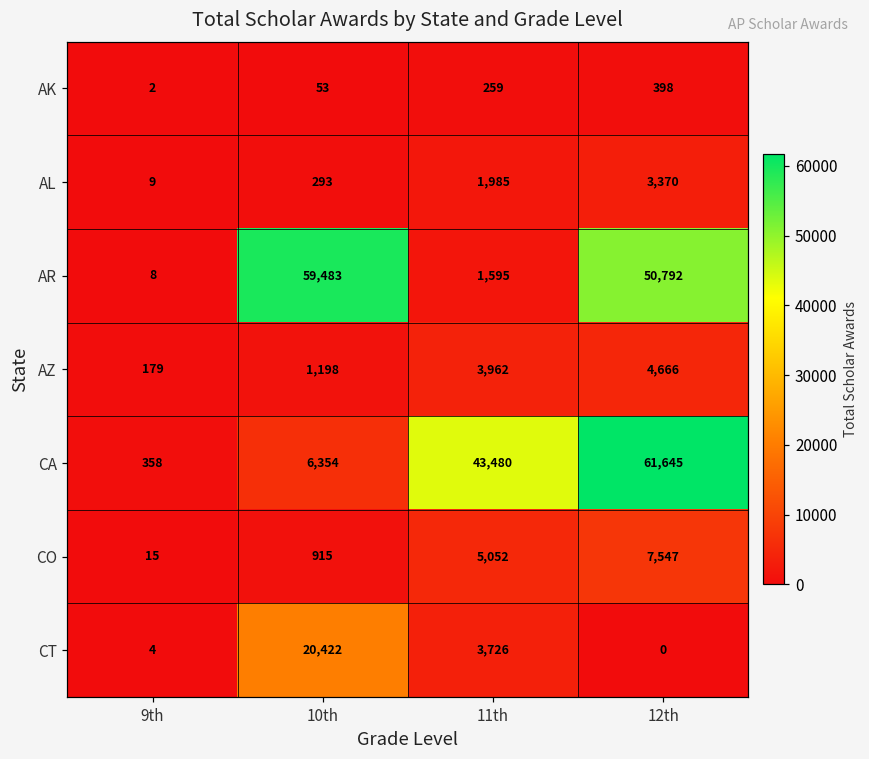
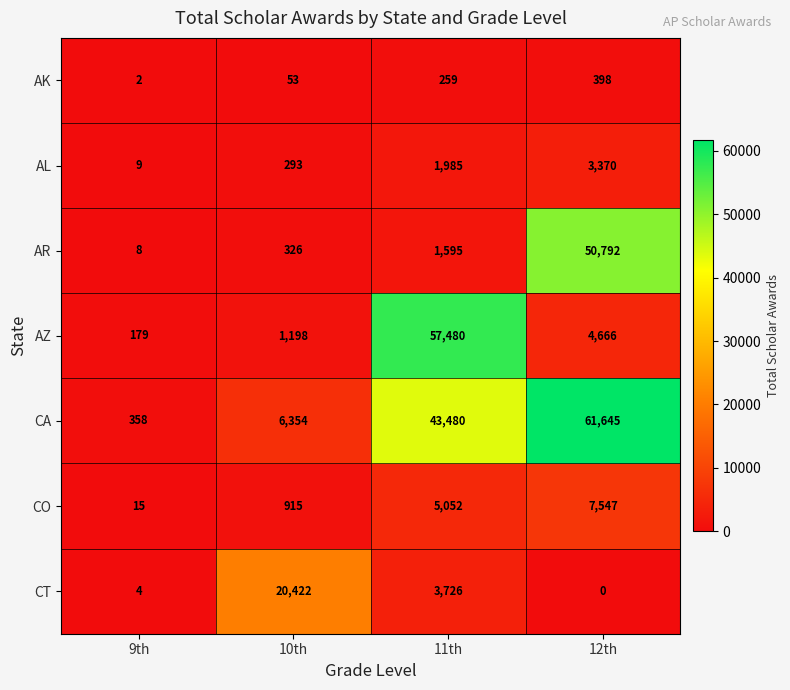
AR, 10th: 59,483 -> 326
AZ, 11th: 3,962 -> 57,480
